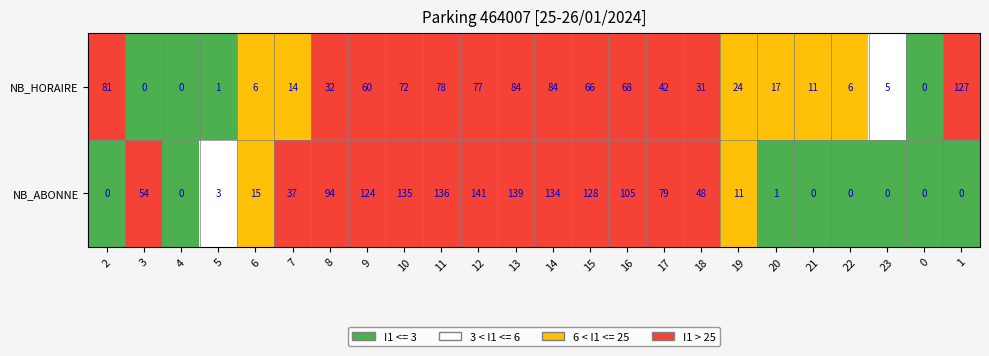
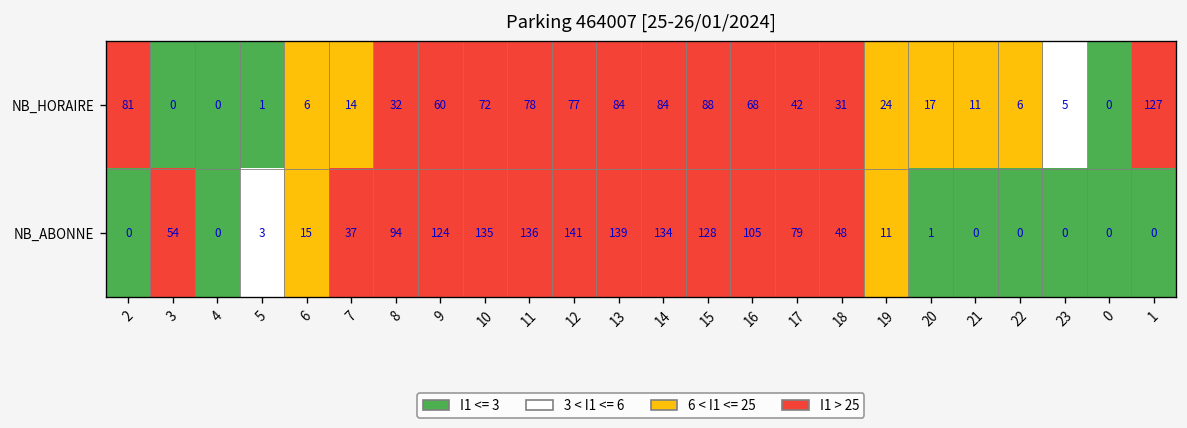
NB_HORAIRE, 15: 66 -> 88
